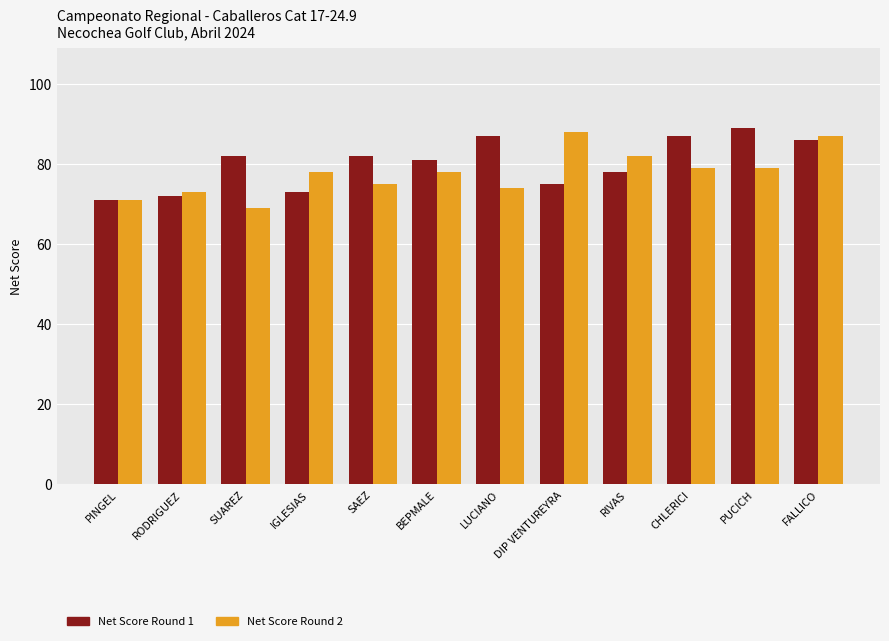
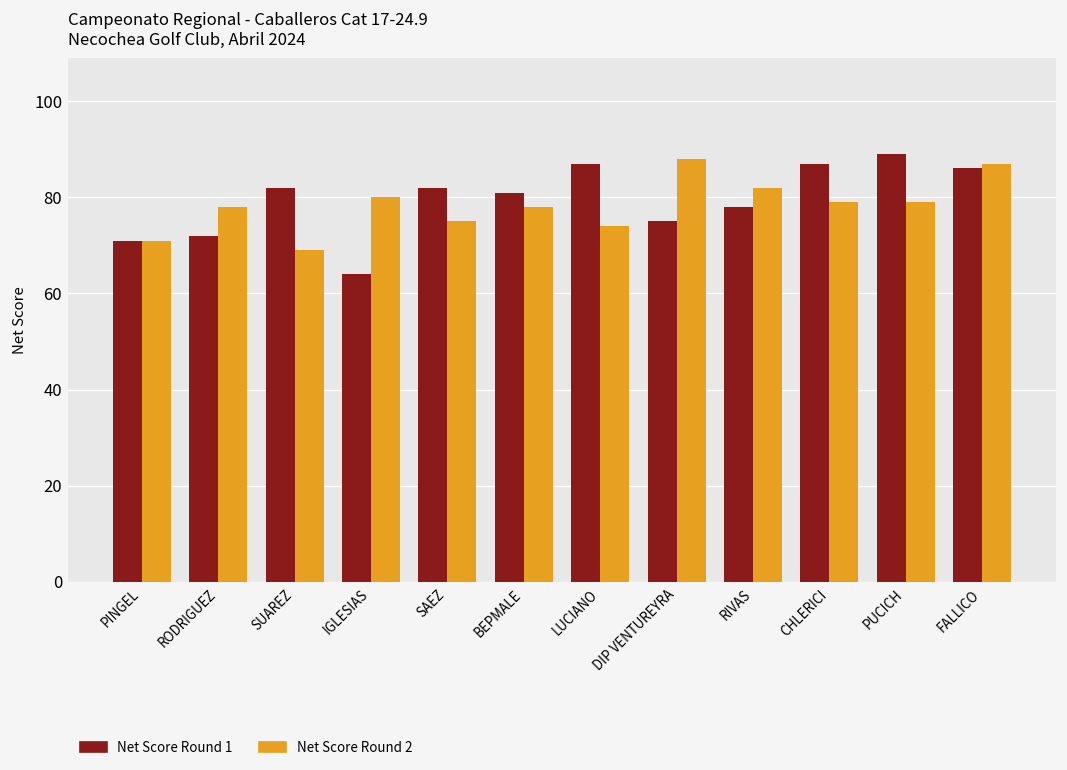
Net Score Round 2, RODRIGUEZ: 73 -> 78
Net Score Round 1, IGLESIAS: 73 -> 64
Net Score Round 2, IGLESIAS: 78 -> 80
